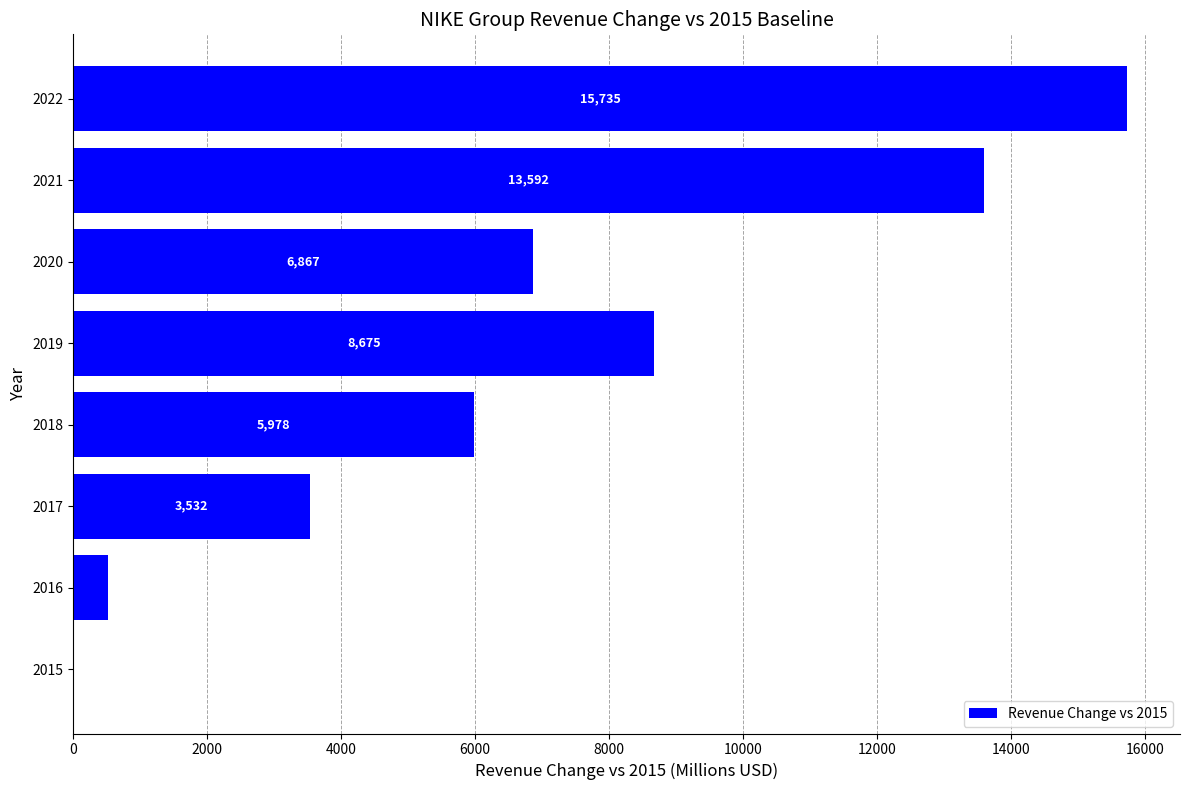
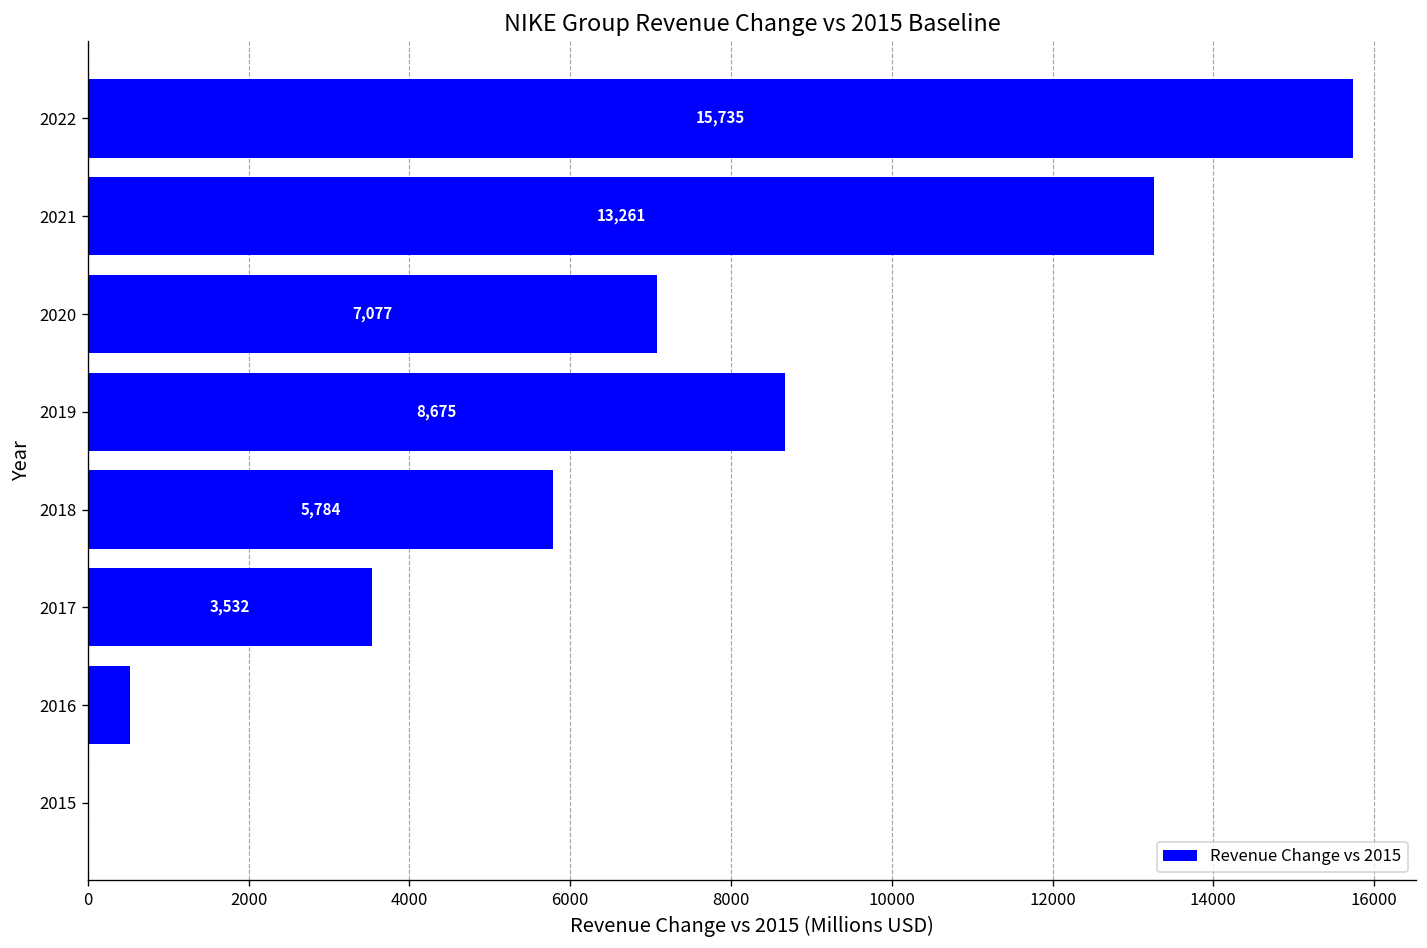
2021: 13,592 -> 13,261
2020: 6,867 -> 7,077
2018: 5,978 -> 5,784
